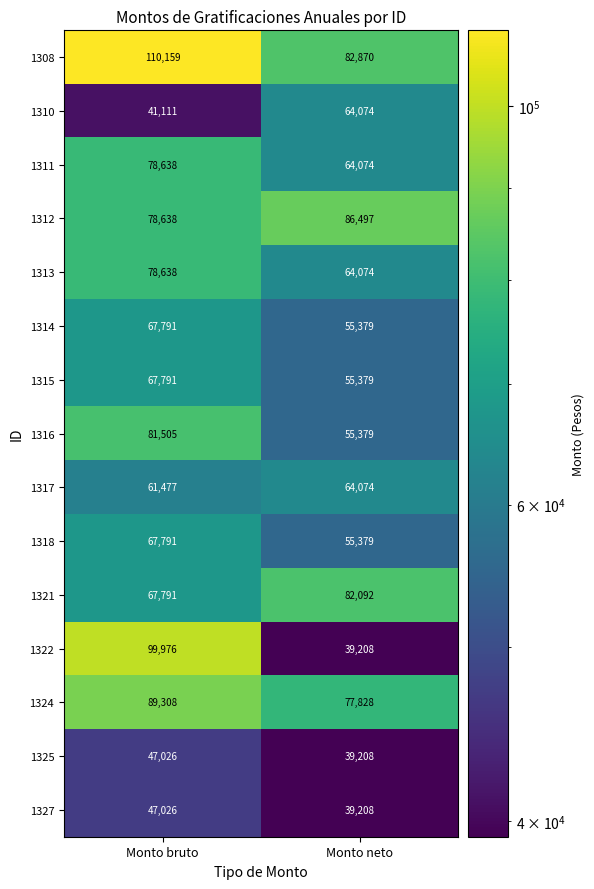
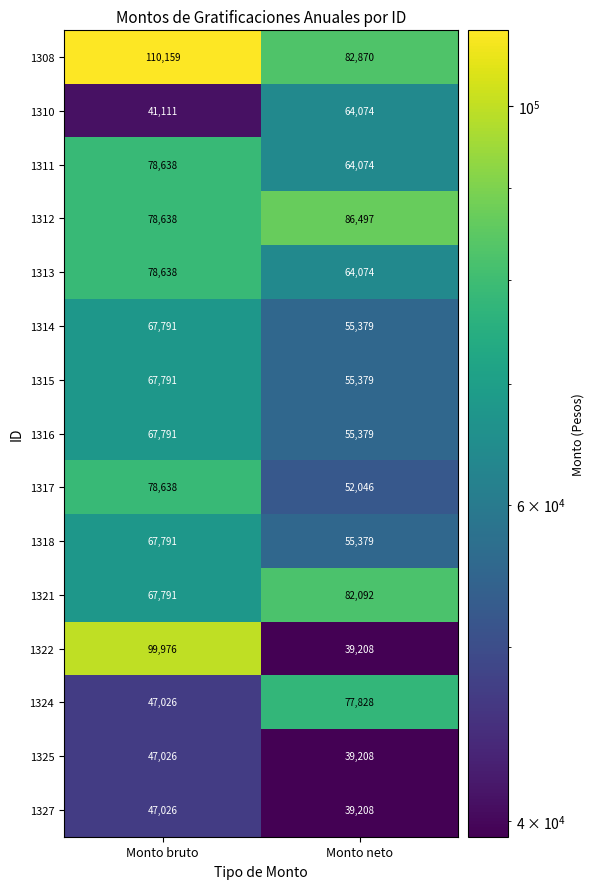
1316, Monto bruto: 81,505 -> 67,791
1317, Monto bruto: 61,477 -> 78,638
1317, Monto neto: 64,074 -> 52,046
1324, Monto bruto: 89,308 -> 47,026
